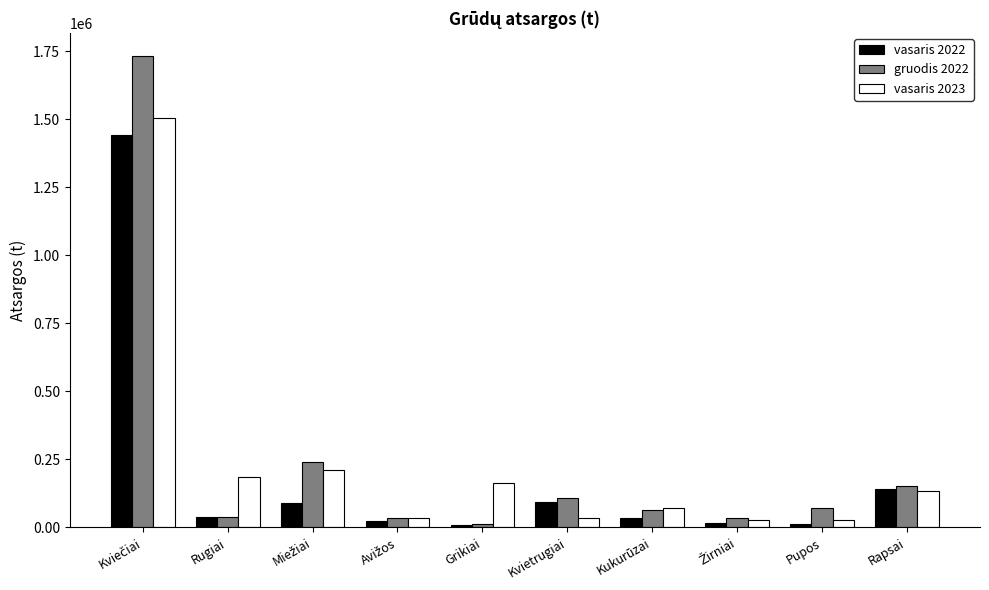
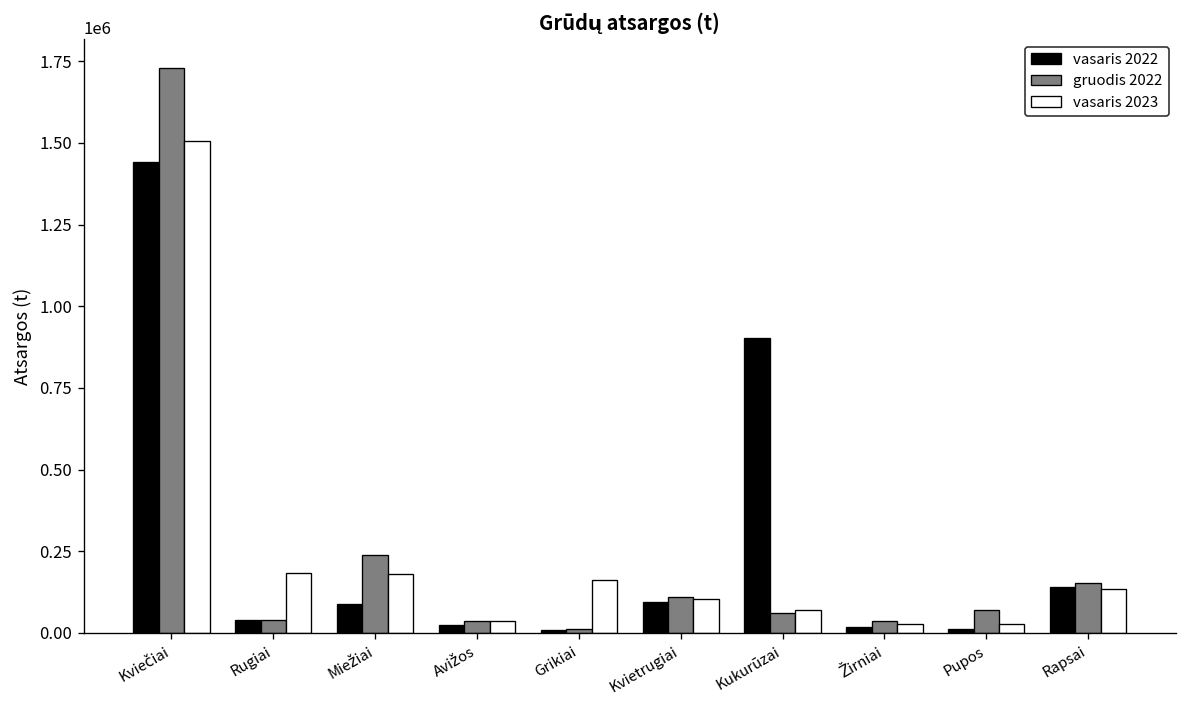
vasaris 2023, Miežiai: 210000 -> 180000
vasaris 2023, Kvietrugiai: 30000 -> 110000
vasaris 2022, Kukurūzai: 40000 -> 900000
